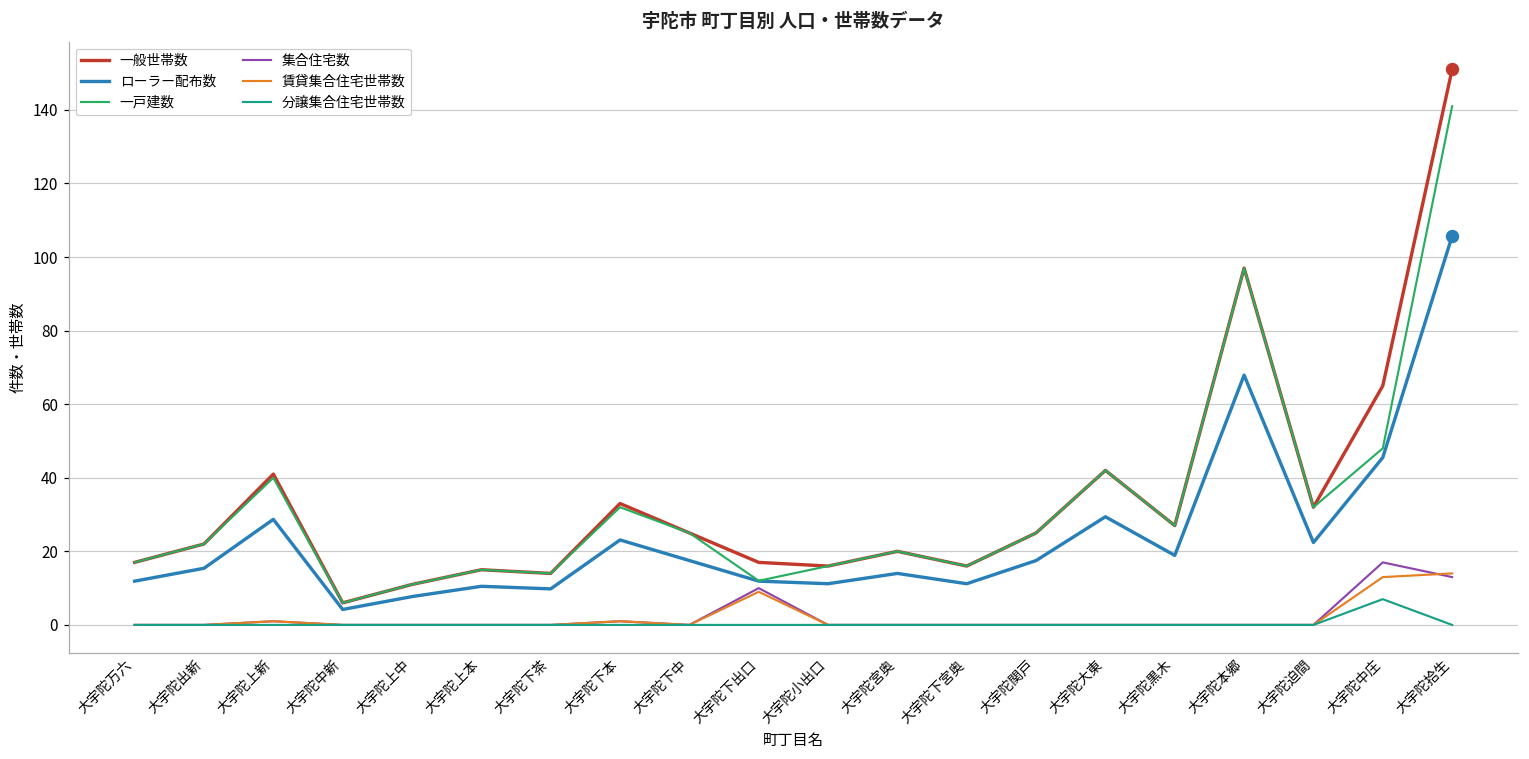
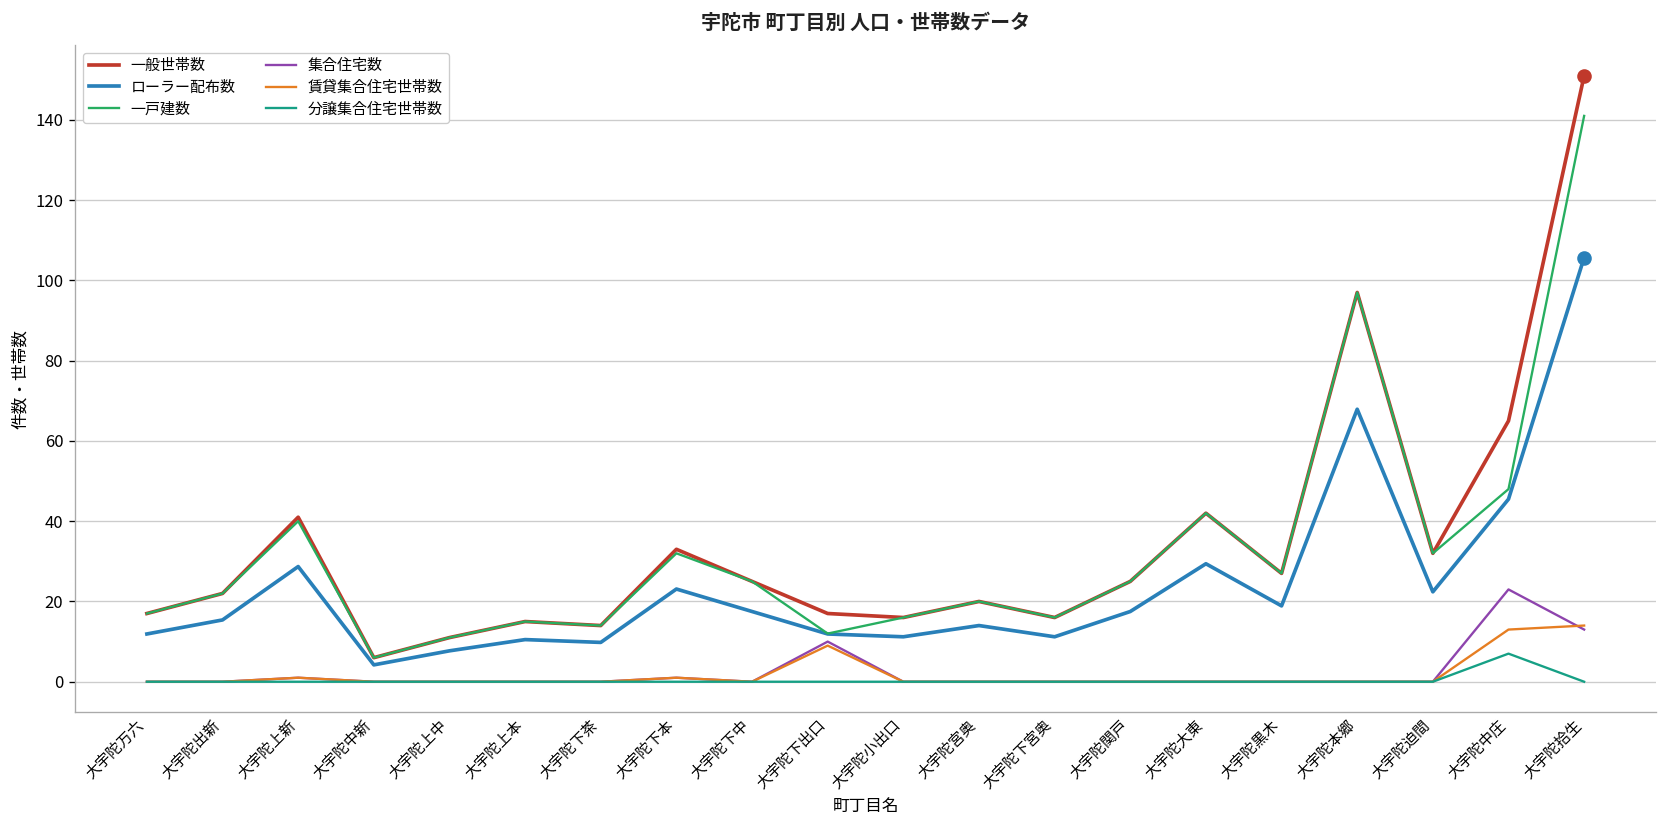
集合住宅数, 大宇陀中庄: 17 -> 23
